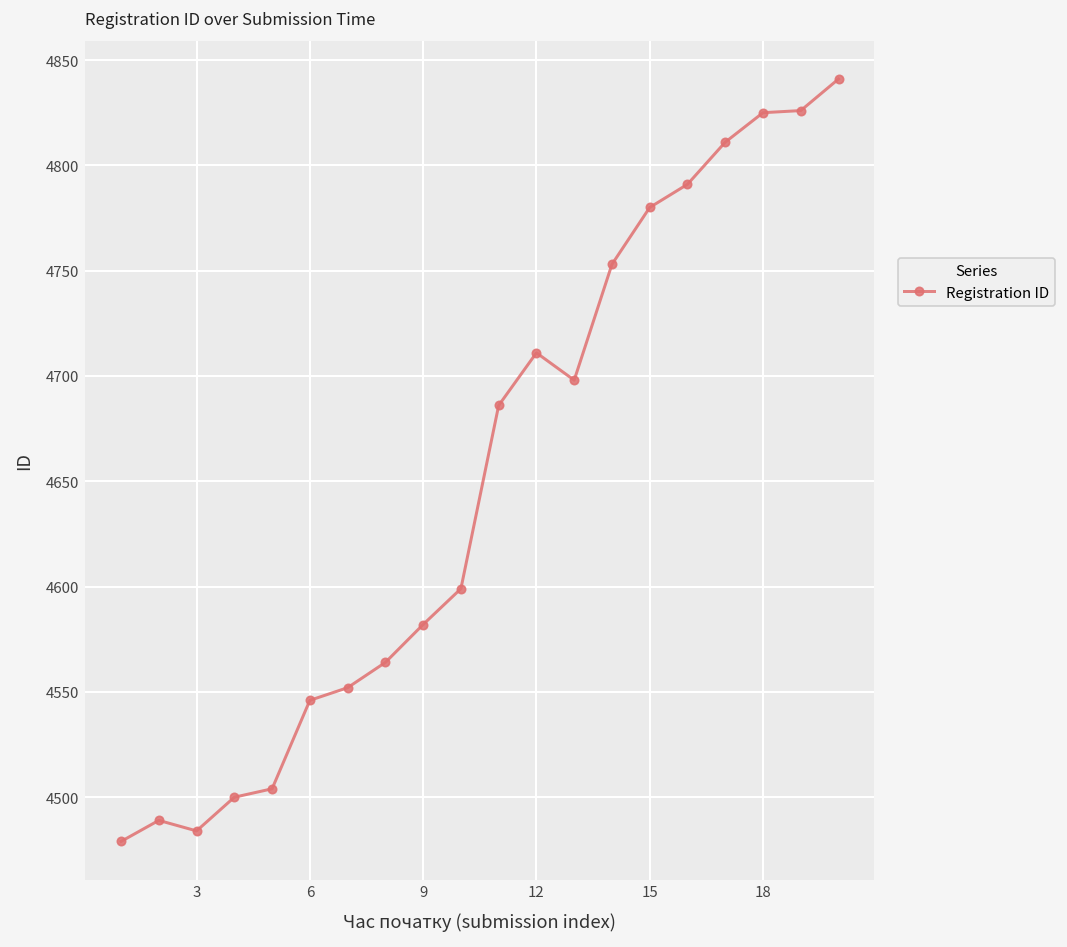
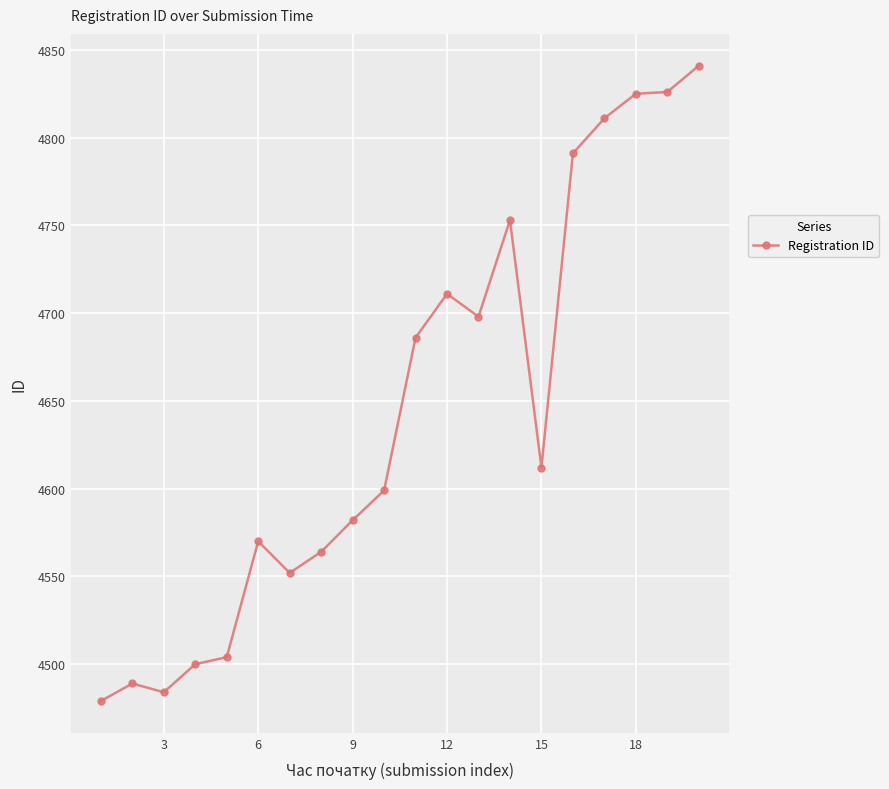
6: 4546 -> 4570
15: 4780 -> 4612
